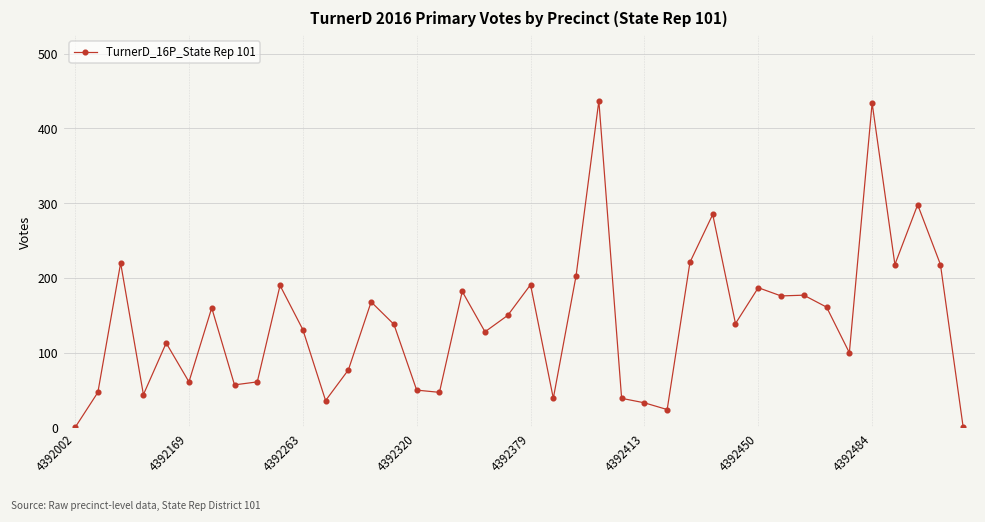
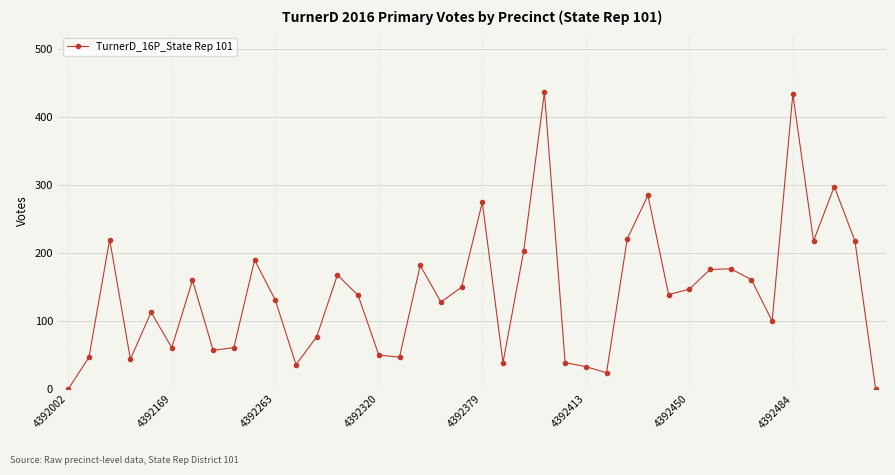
4392379: 190 -> 280
4392450: 190 -> 150
